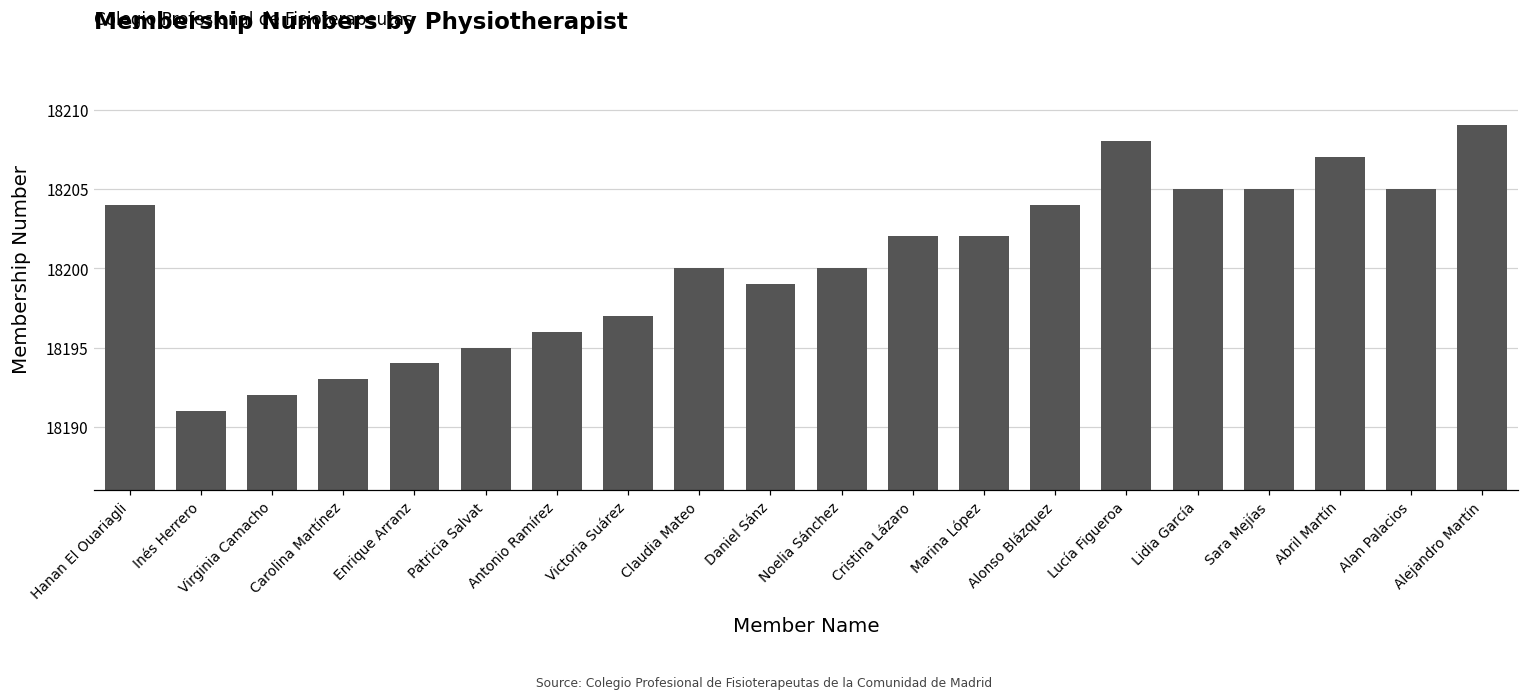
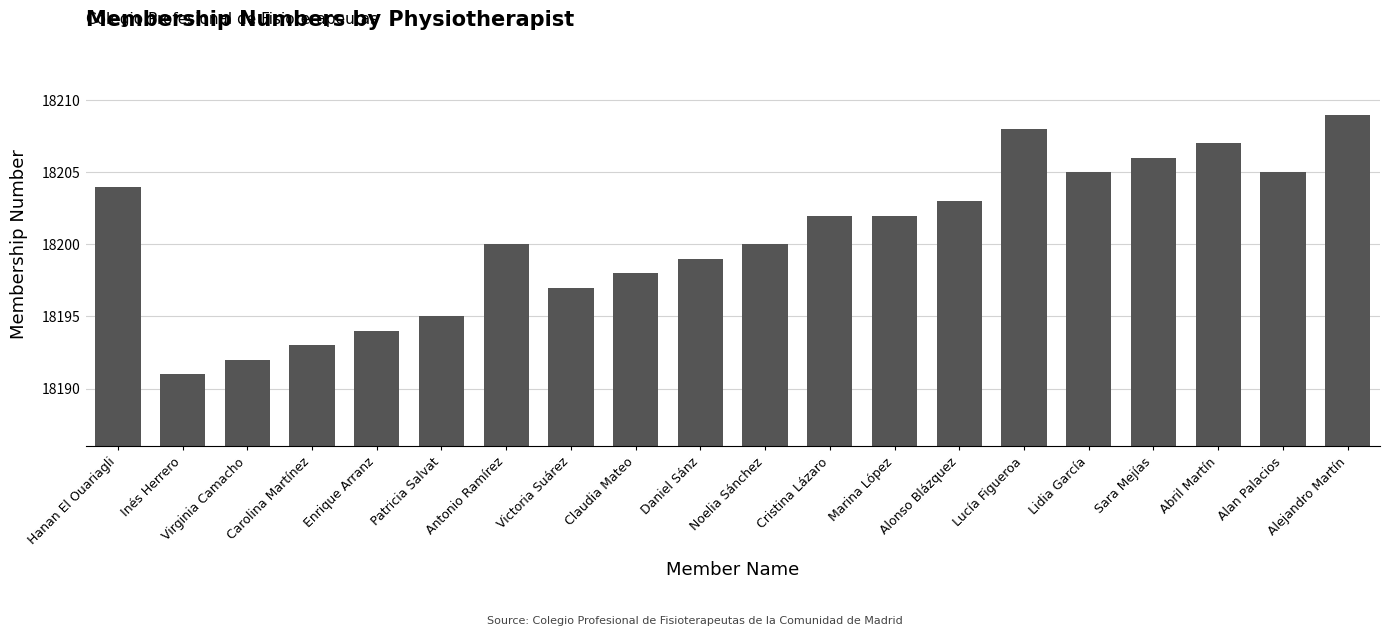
Antonio Ramírez: 18196 -> 18200
Claudia Mateo: 18200 -> 18198
Alonso Blázquez: 18204 -> 18203
Sara Mejías: 18205 -> 18206
